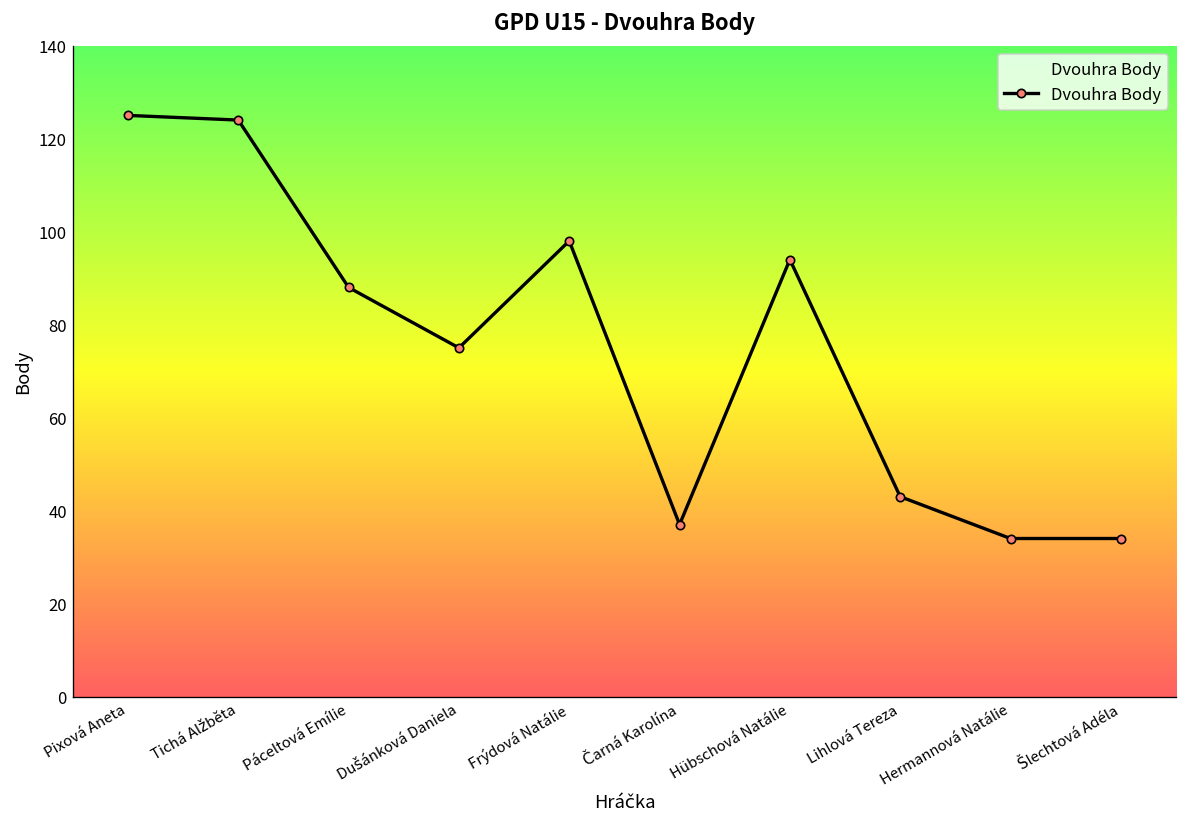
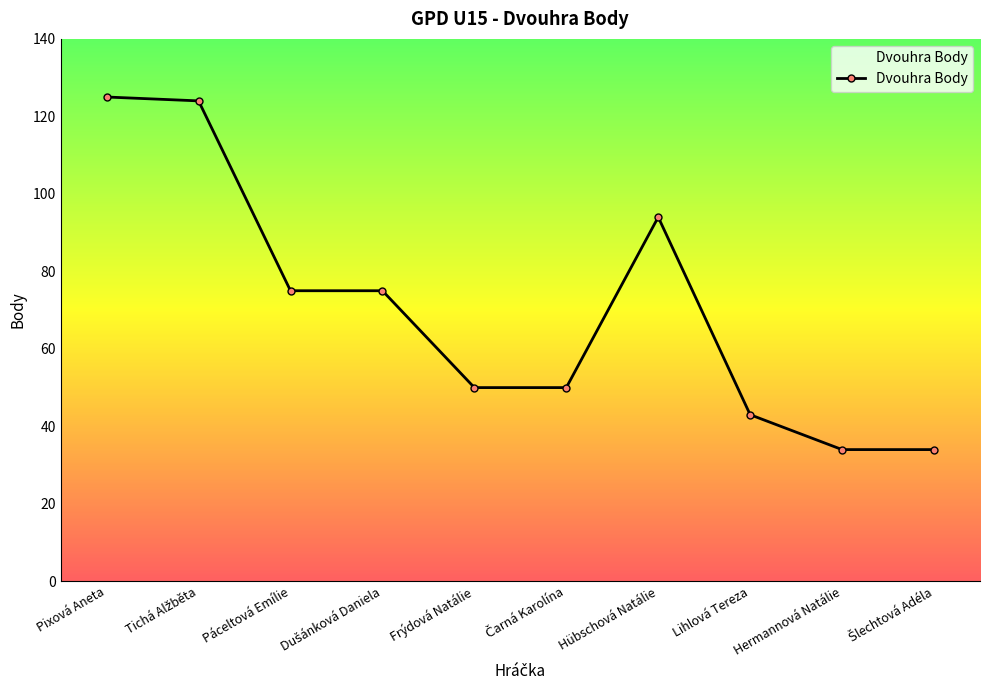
Páceltová Emílie: 88 -> 75
Frýdová Natálie: 98 -> 50
Čarná Karolína: 37 -> 50
